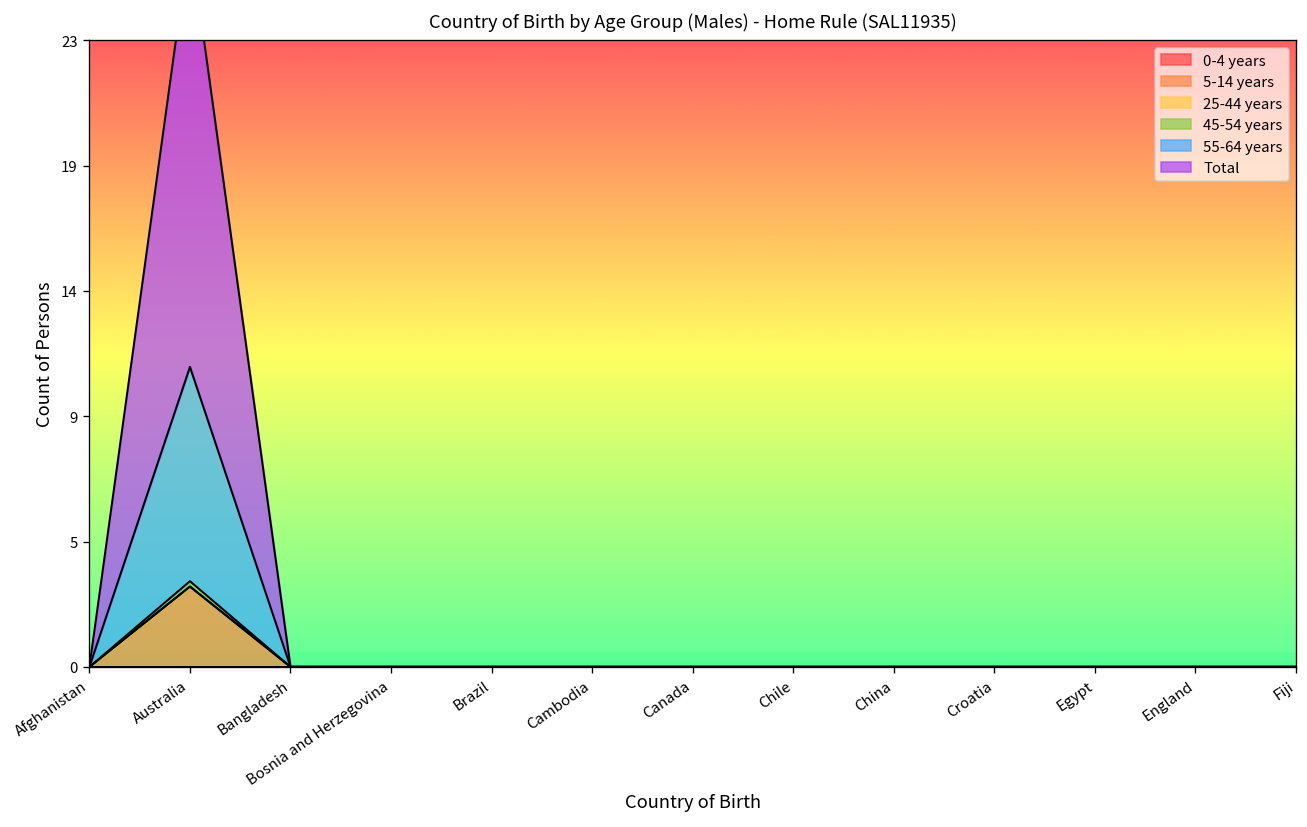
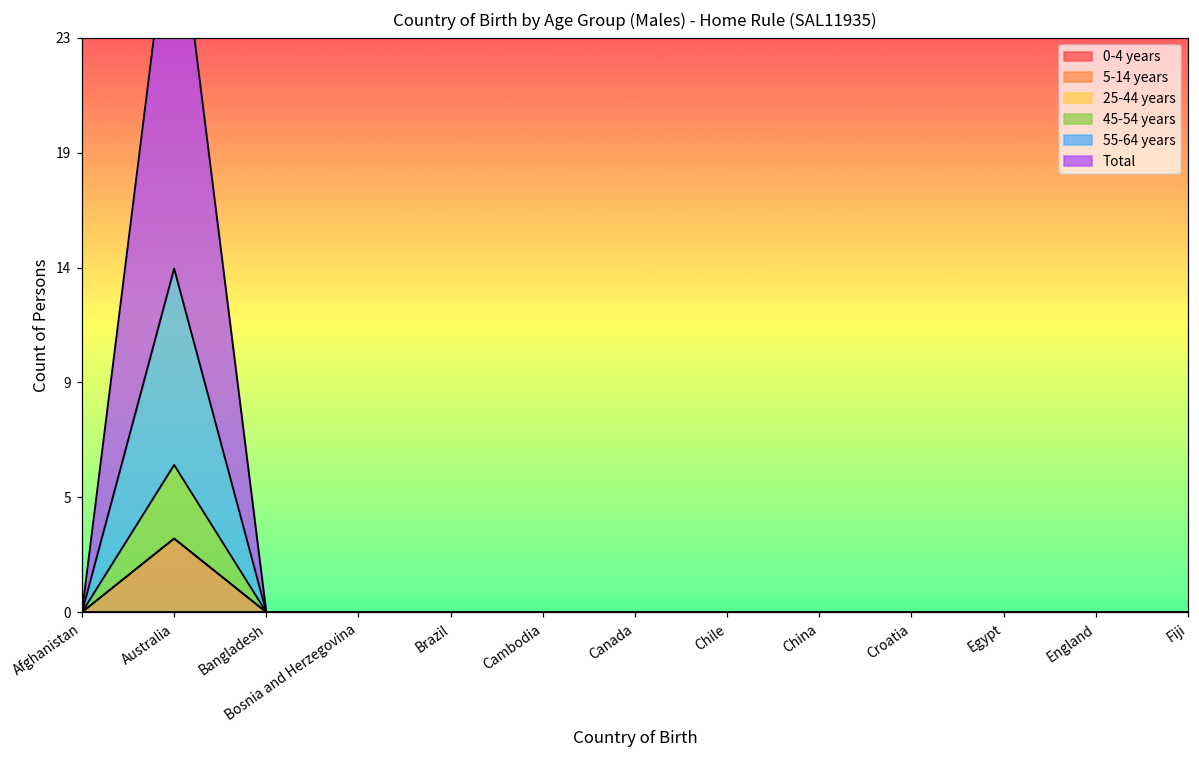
45-54 years, Australia: 0.2 -> 3.0
